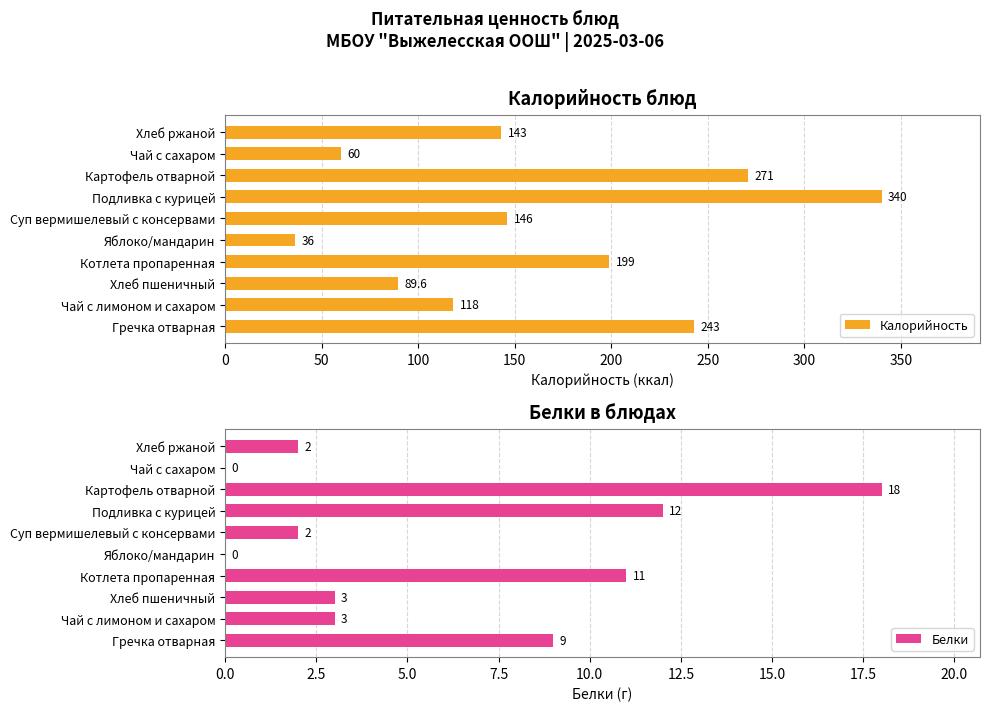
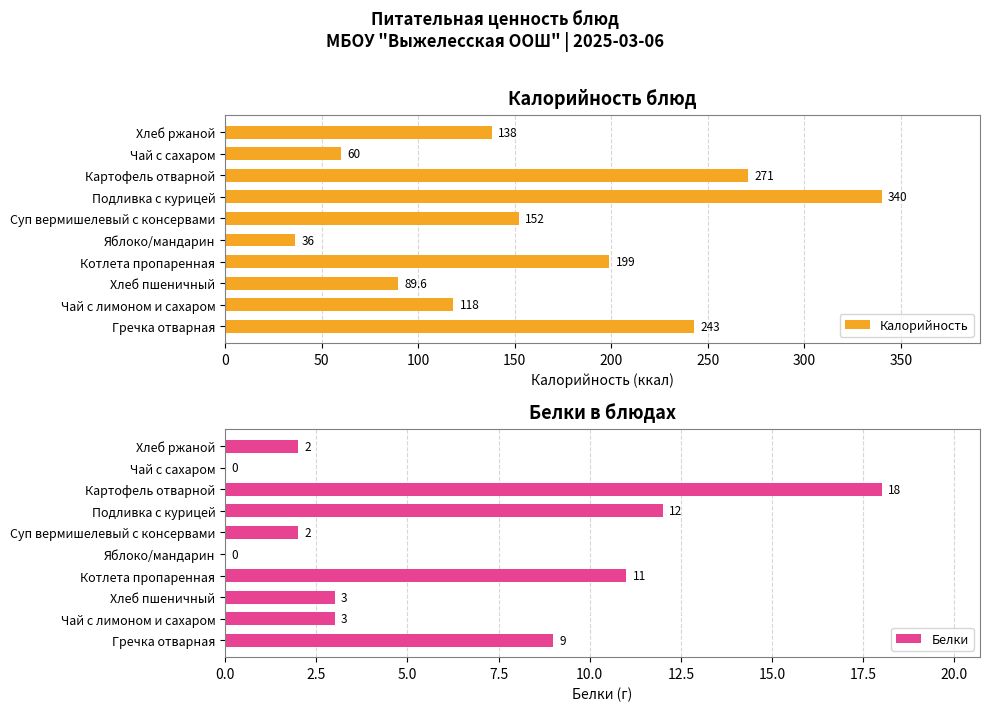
Калорийность блюд, Хлеб ржаной: 143 -> 138
Калорийность блюд, Суп вермишелевый с консервами: 146 -> 152
